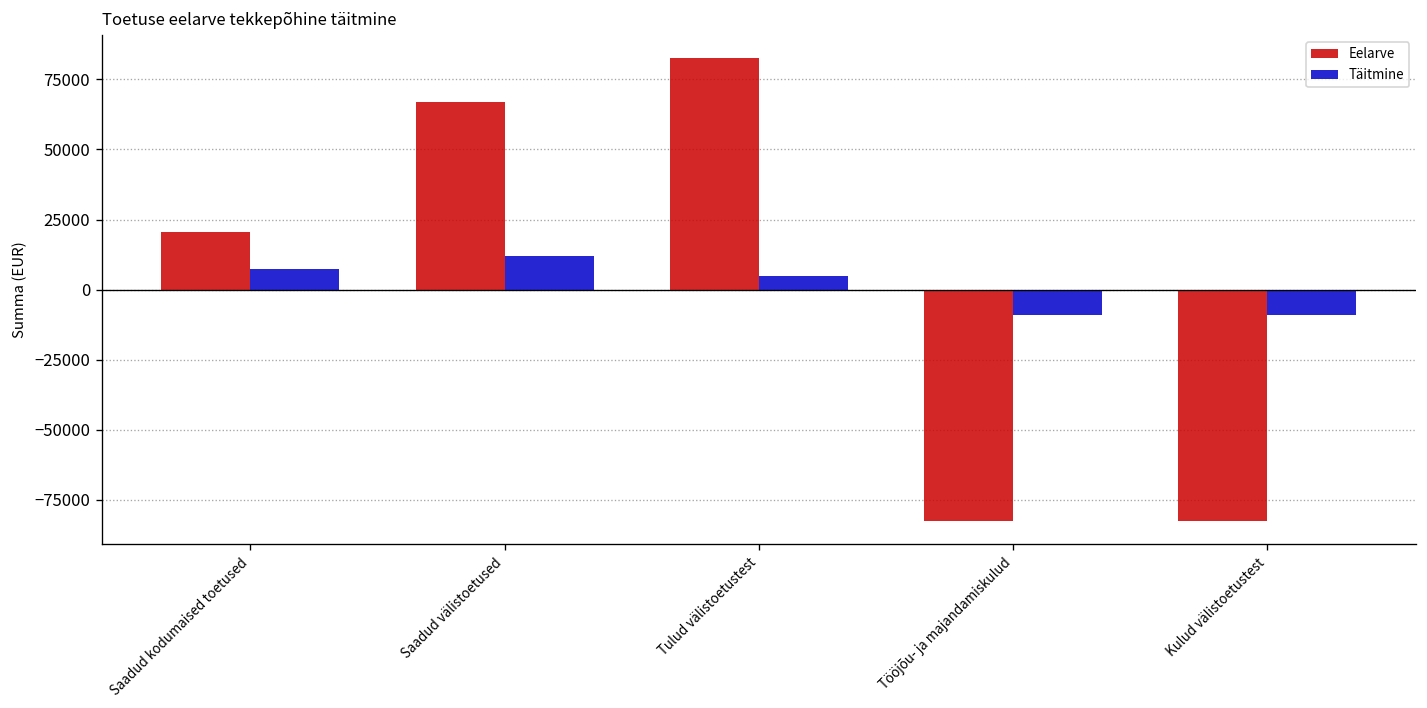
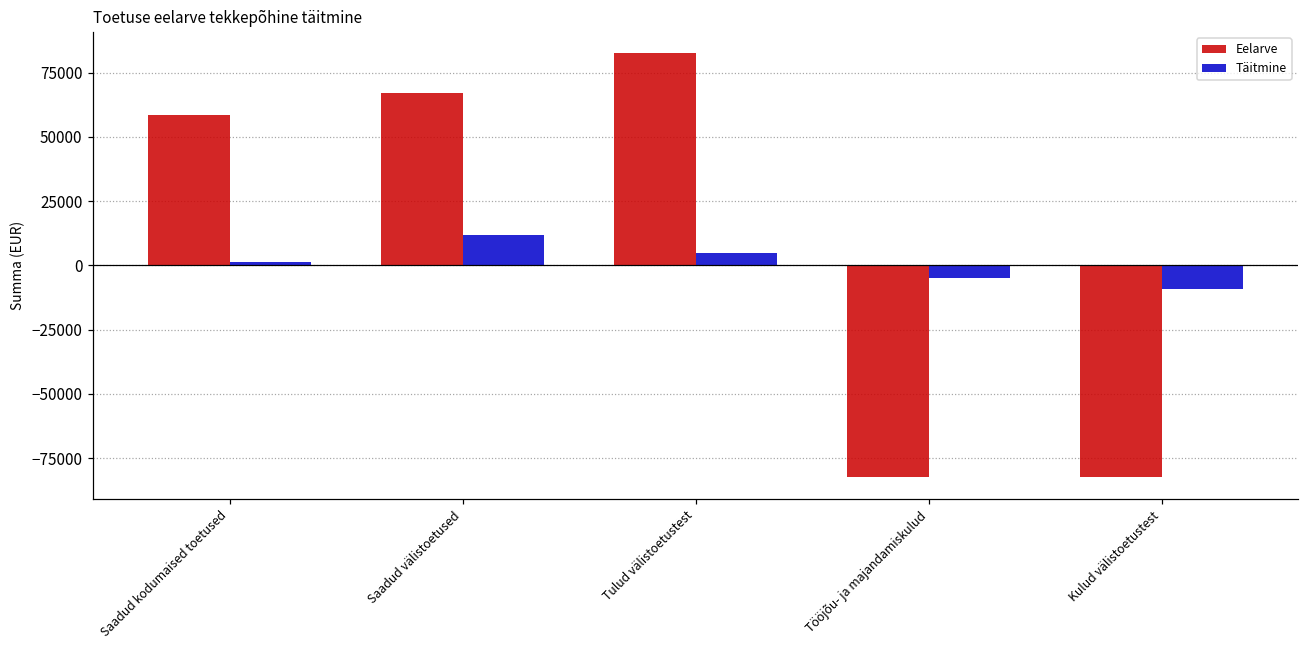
Eelarve, Saadud kodumaised toetused: 21000 -> 59000
Täitmine, Saadud kodumaised toetused: 7000 -> 1000
Täitmine, Tööjõu- ja majandamiskulud: -9000 -> -5000
